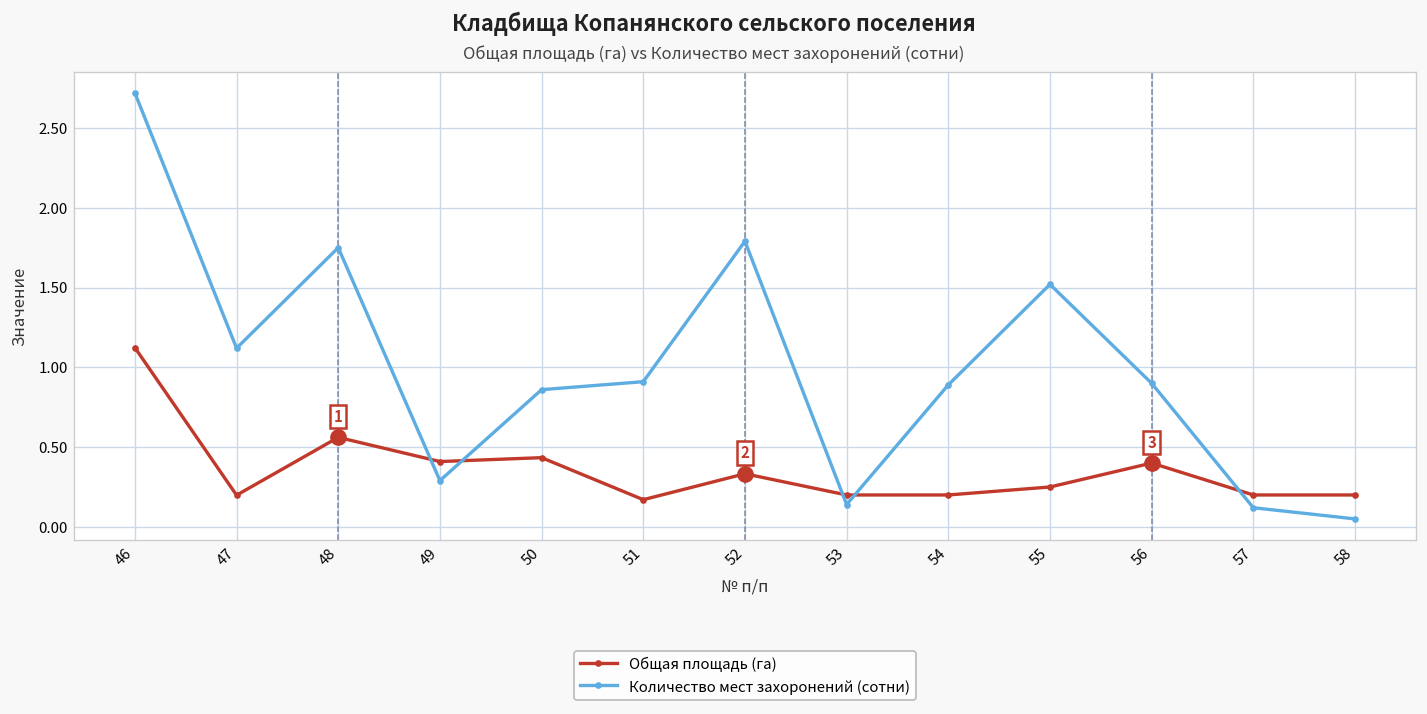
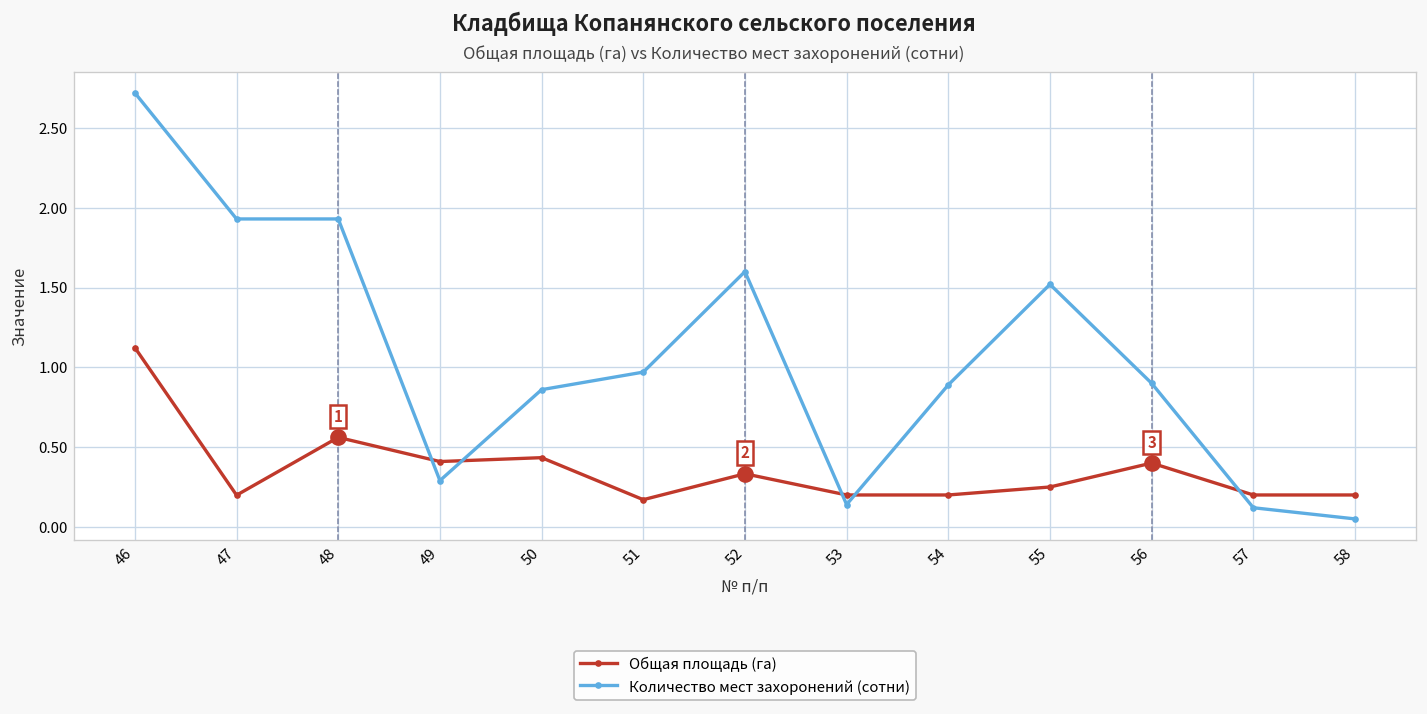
Количество мест захоронений (сотни), 47: 1.12 -> 1.93
Количество мест захоронений (сотни), 48: 1.75 -> 1.93
Количество мест захоронений (сотни), 51: 0.91 -> 0.97
Количество мест захоронений (сотни), 52: 1.79 -> 1.60
